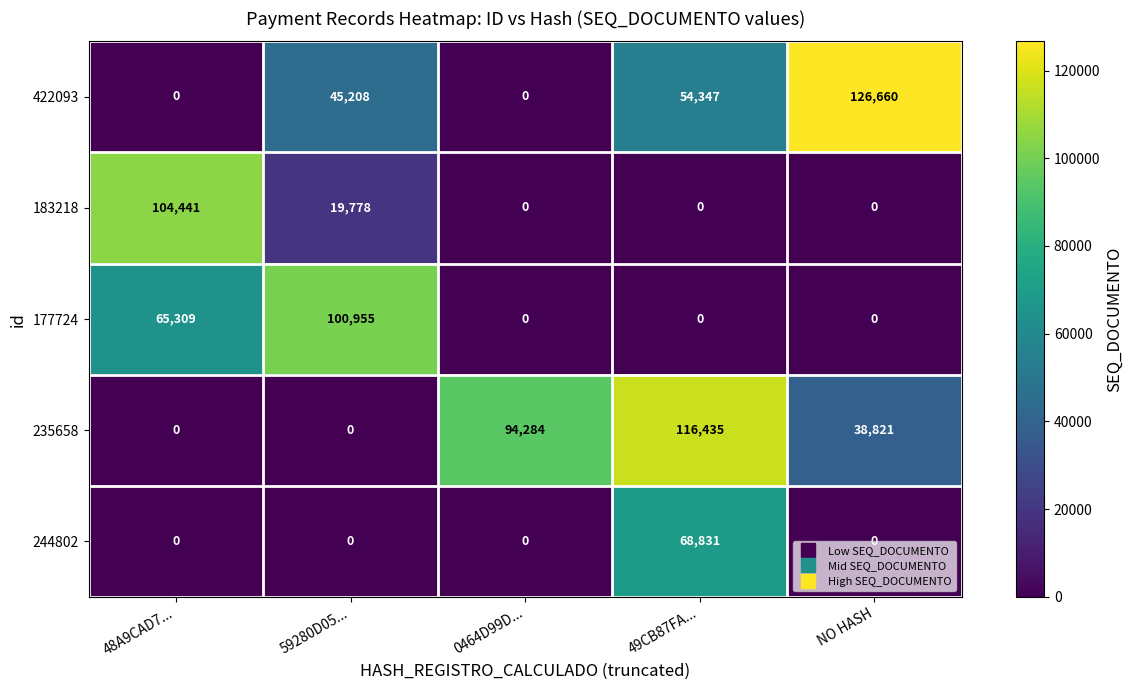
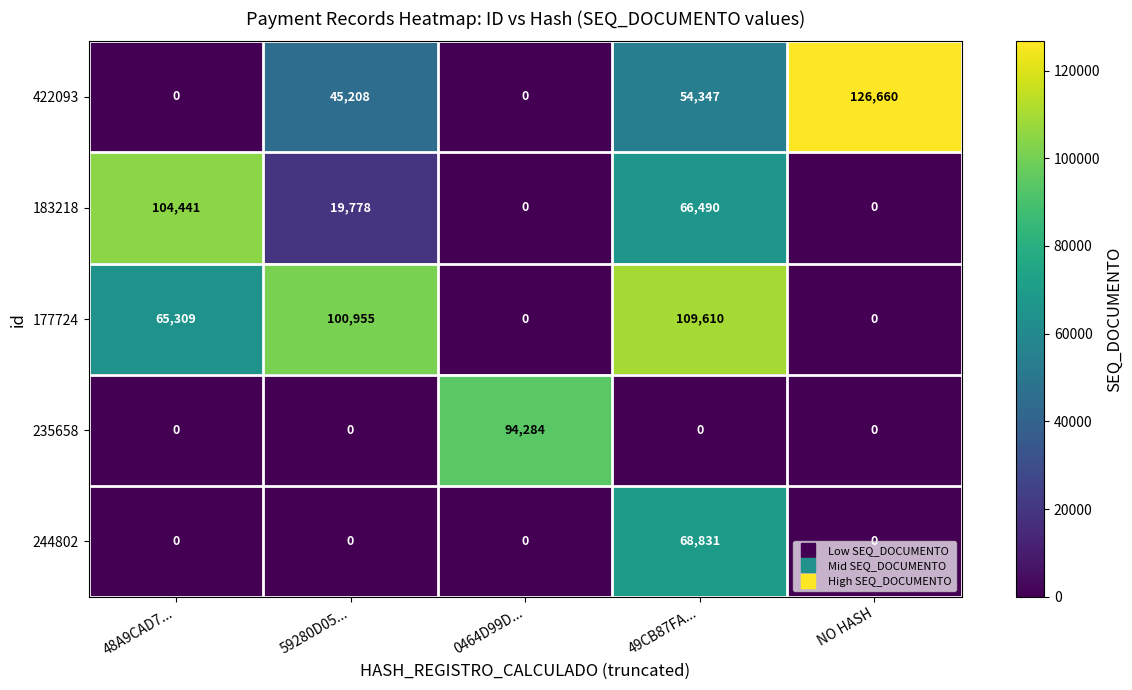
183218, 49CB87FA...: 0 -> 66,490
177724, 49CB87FA...: 0 -> 109,610
235658, 49CB87FA...: 116,435 -> 0
235658, NO HASH: 38,821 -> 0
